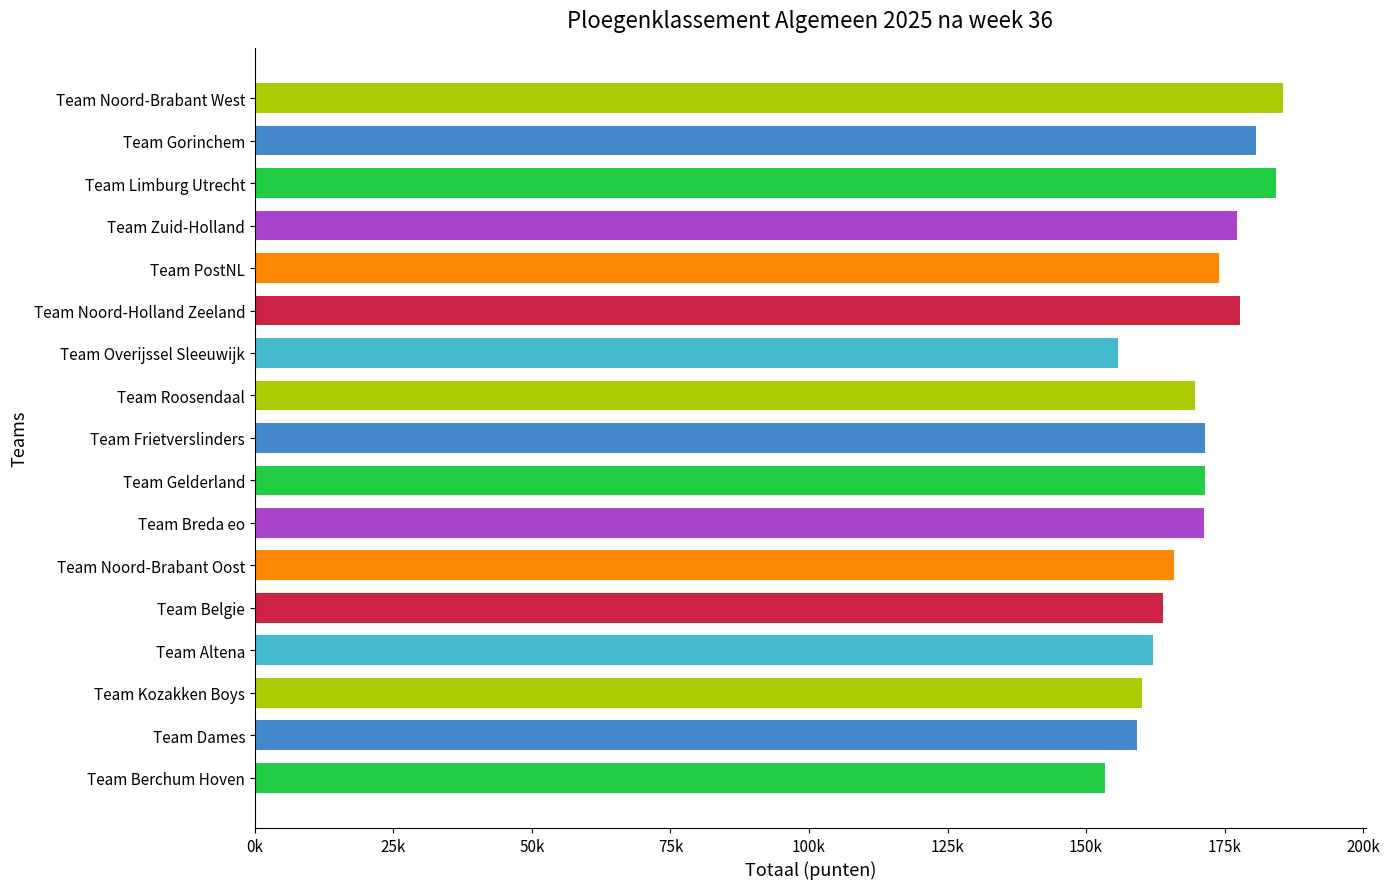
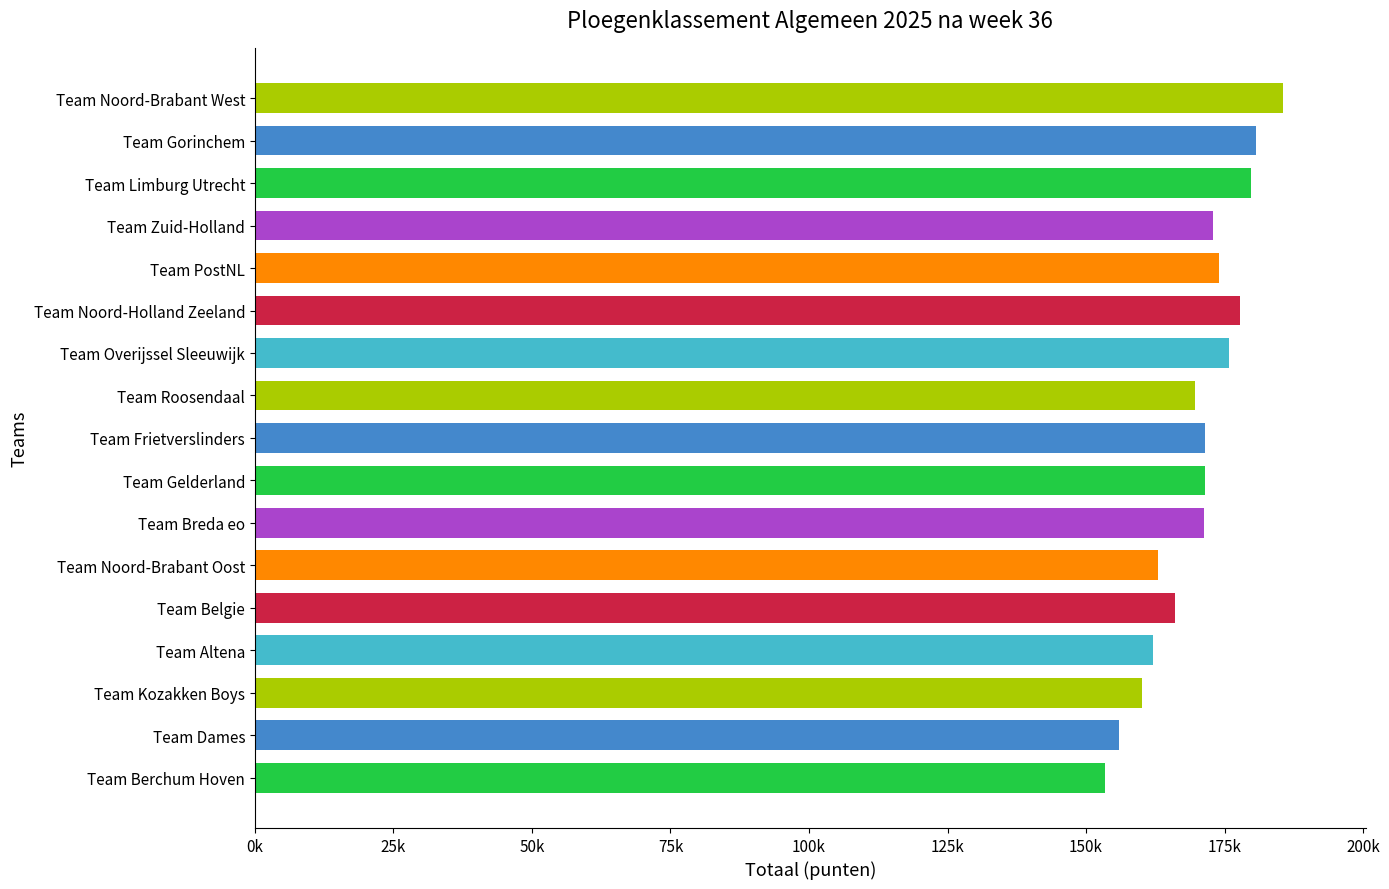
Team Limburg Utrecht: 184000 -> 180000
Team Zuid-Holland: 177000 -> 173000
Team Overijssel Sleeuwijk: 156000 -> 176000
Team Noord-Brabant Oost: 166000 -> 163000
Team Belgie: 164000 -> 166000
Team Dames: 159000 -> 156000
